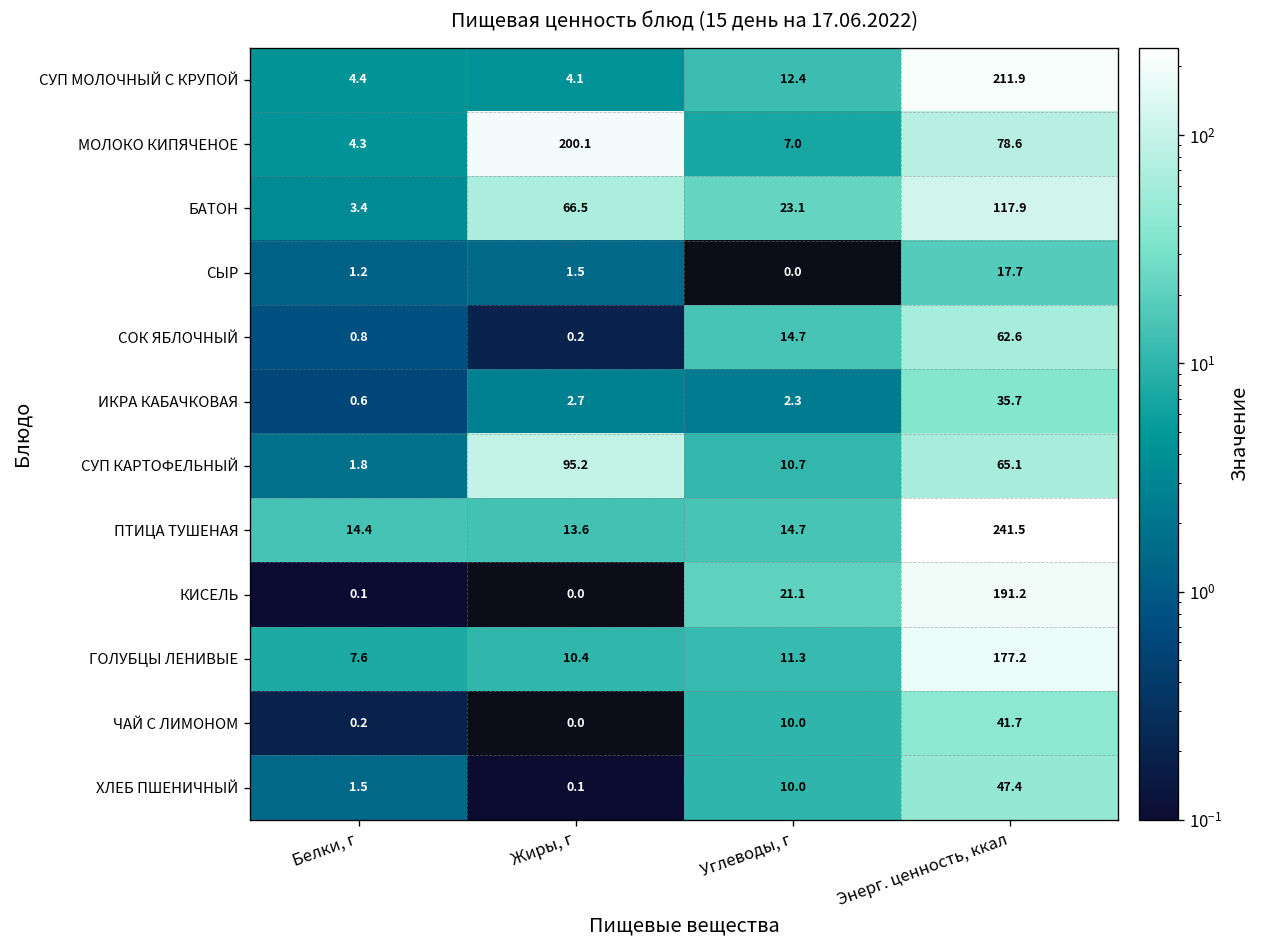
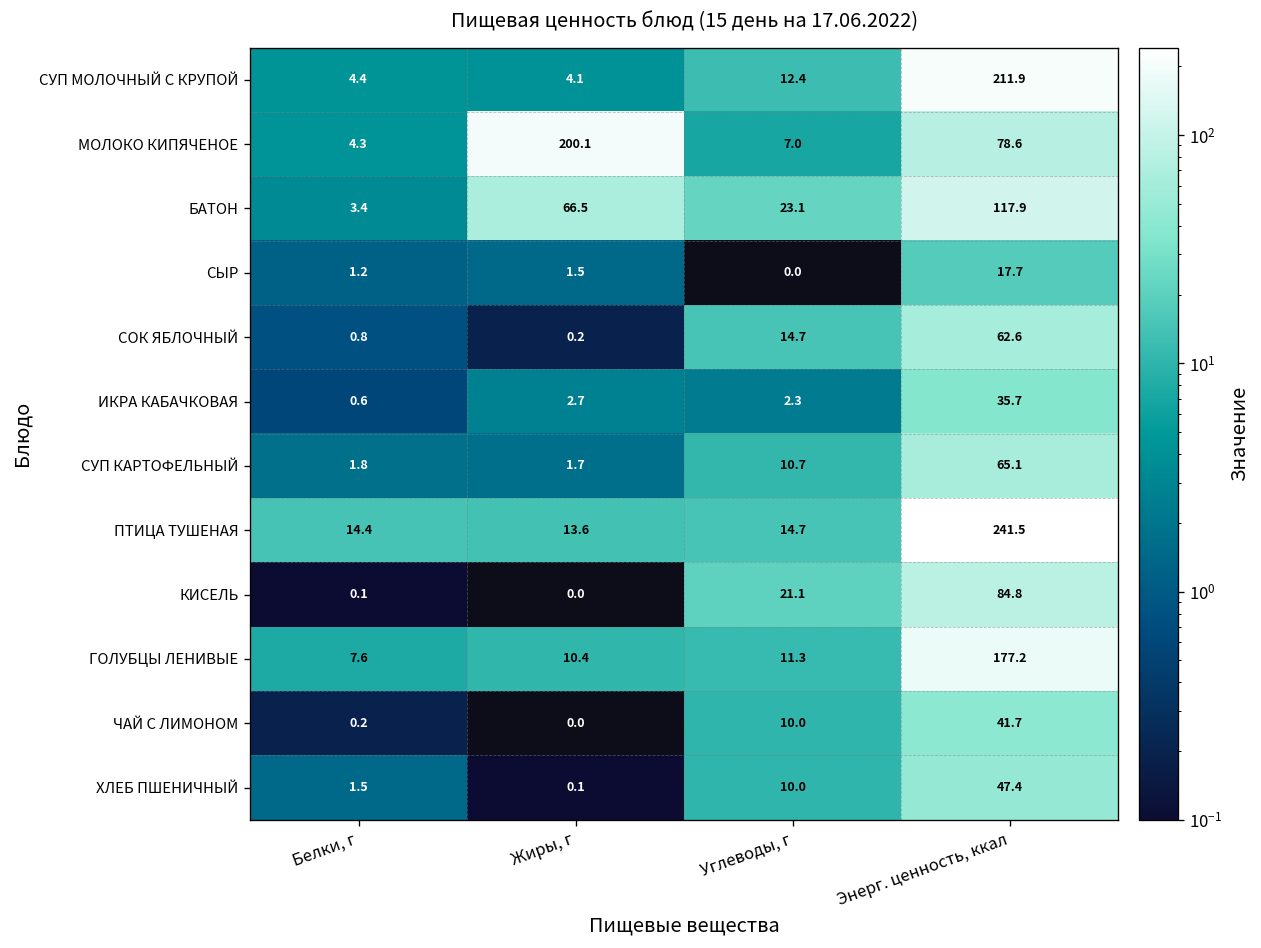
СУП КАРТОФЕЛЬНЫЙ, Жиры, г: 95.2 -> 1.7
КИСЕЛЬ, Энерг. ценность, ккал: 191.2 -> 84.8
